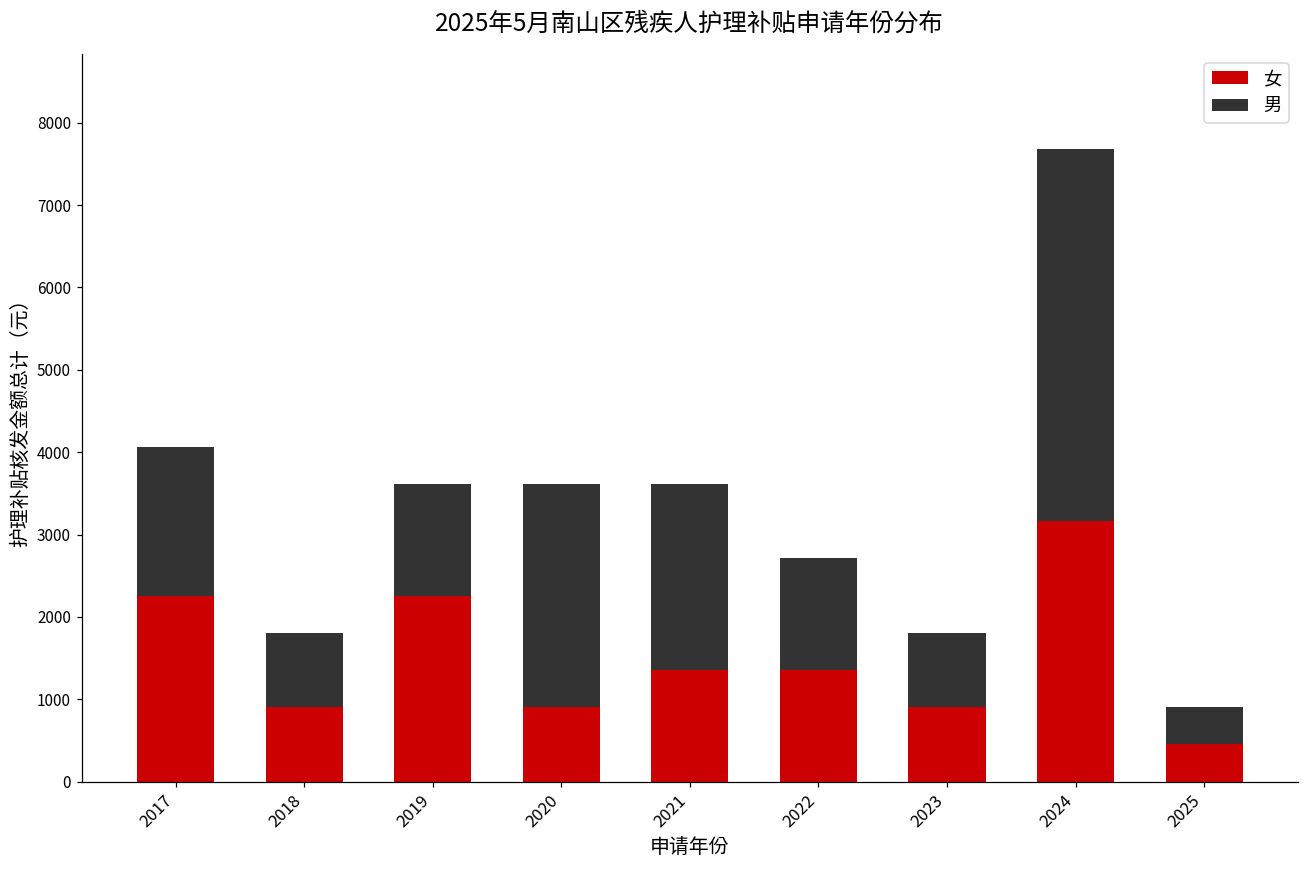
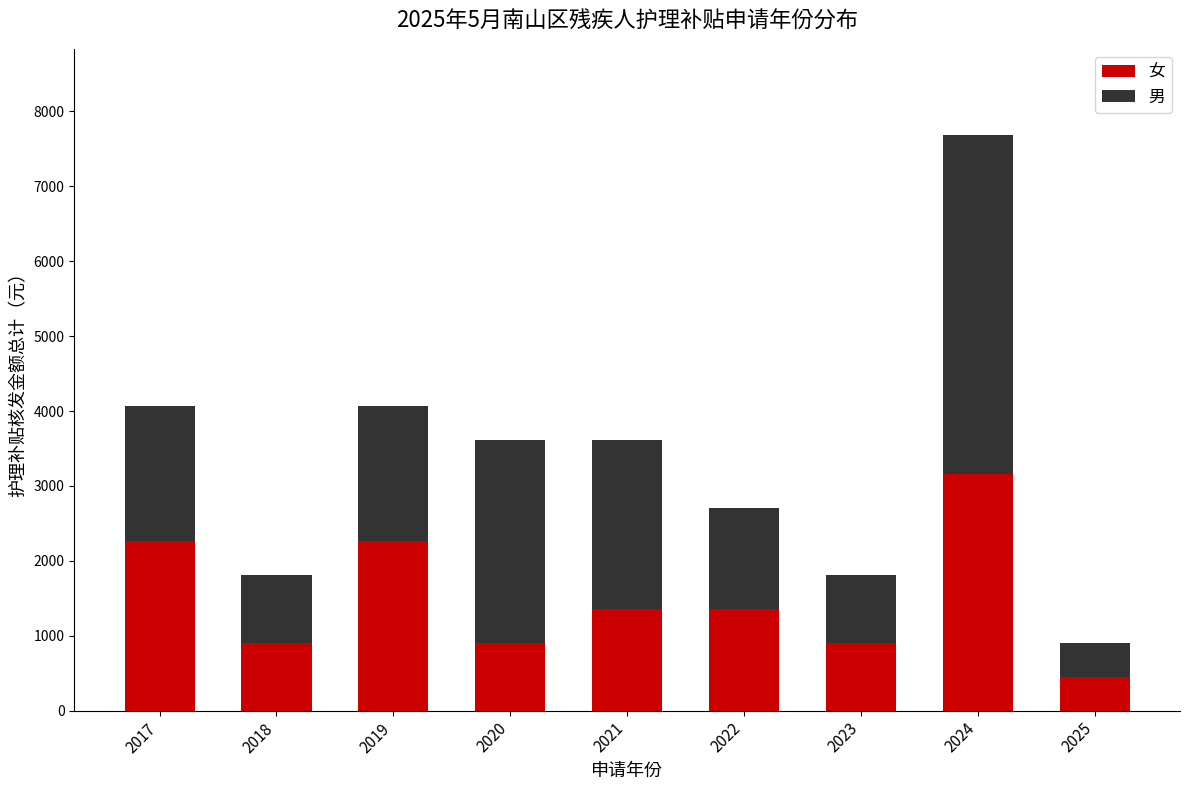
男, 2019: 1400 -> 1800
